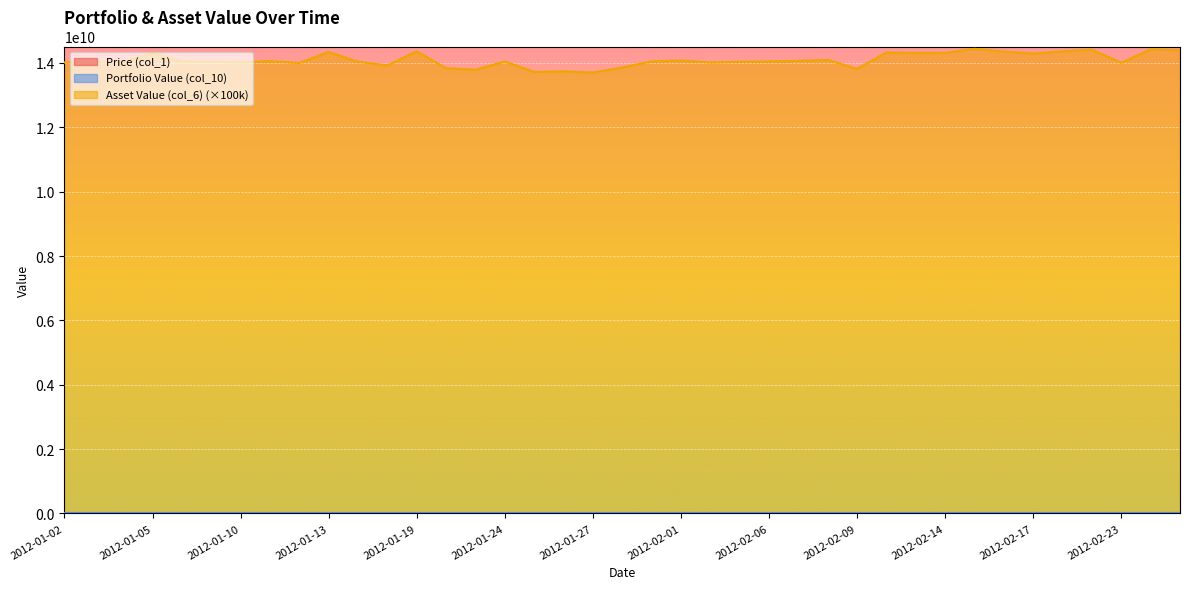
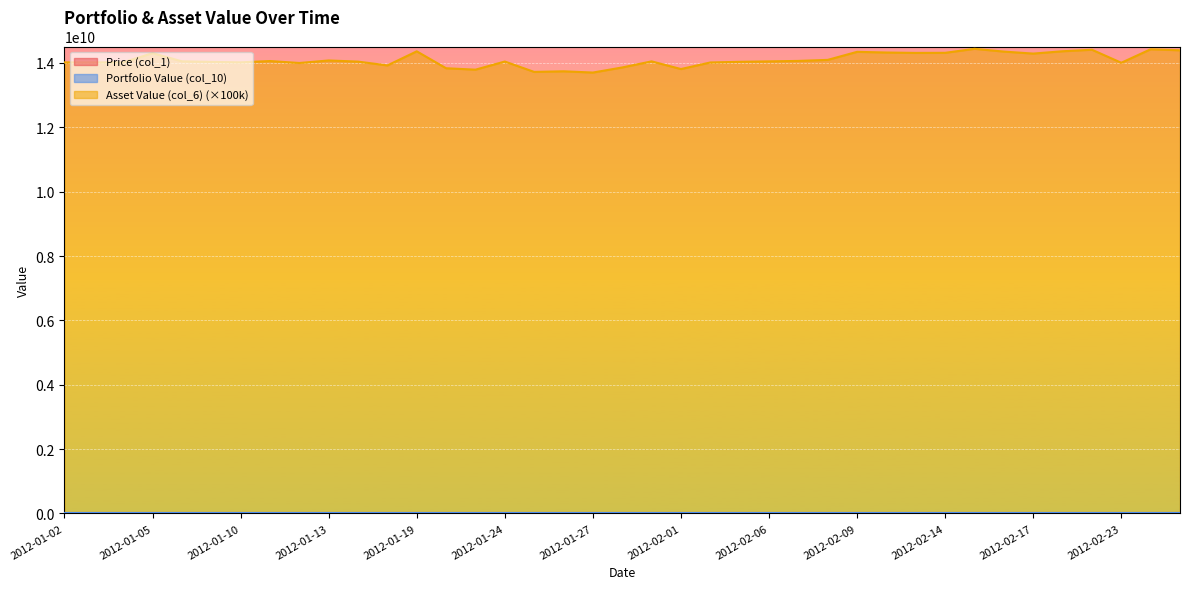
Asset Value (col_6) (×100k), 2012-01-13: 14300000000 -> 14100000000
Asset Value (col_6) (×100k), 2012-02-01: 14100000000 -> 13800000000
Asset Value (col_6) (×100k), 2012-02-09: 13800000000 -> 14300000000
